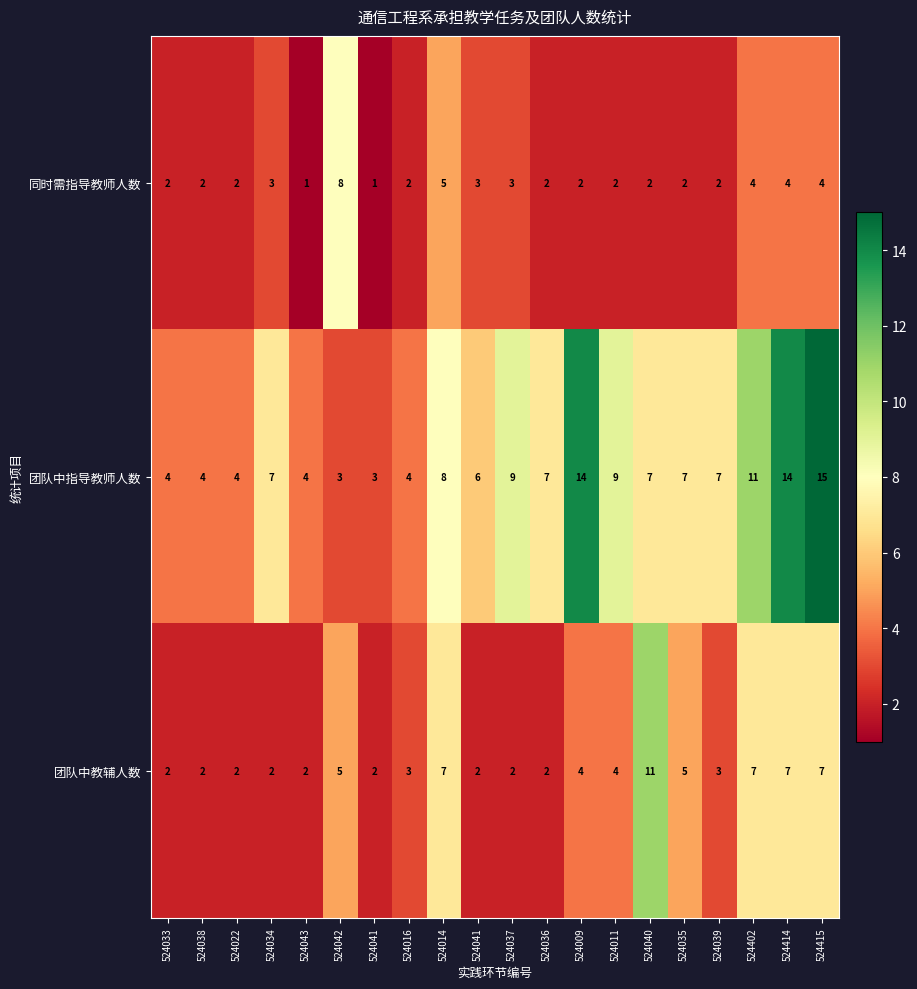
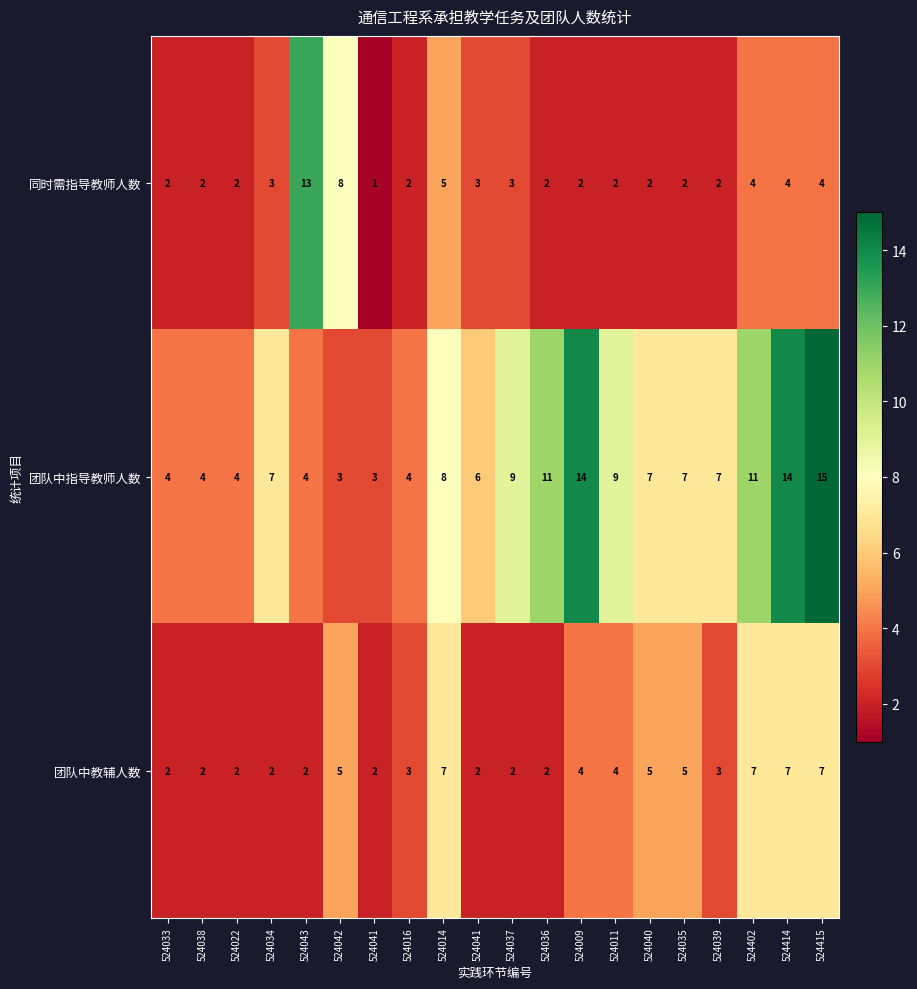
同时需指导教师人数, 524043: 1 -> 13
团队中指导教师人数, 524036: 7 -> 11
团队中教辅人数, 524040: 11 -> 5
